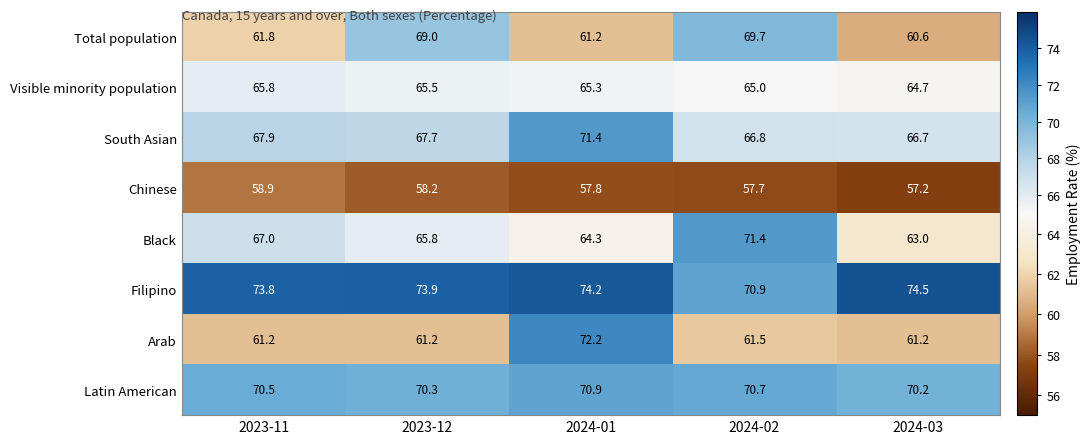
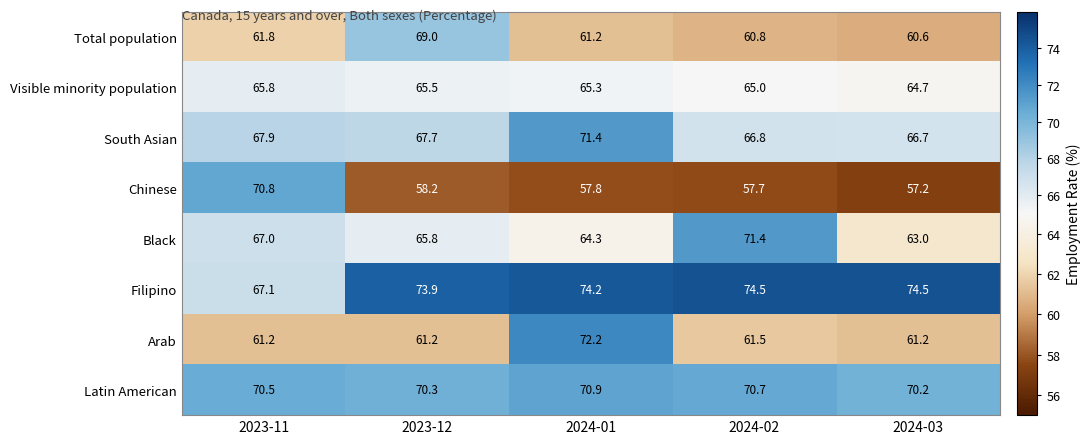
Total population, 2024-02: 69.7 -> 60.8
Chinese, 2023-11: 58.9 -> 70.8
Filipino, 2023-11: 73.8 -> 67.1
Filipino, 2024-02: 70.9 -> 74.5
